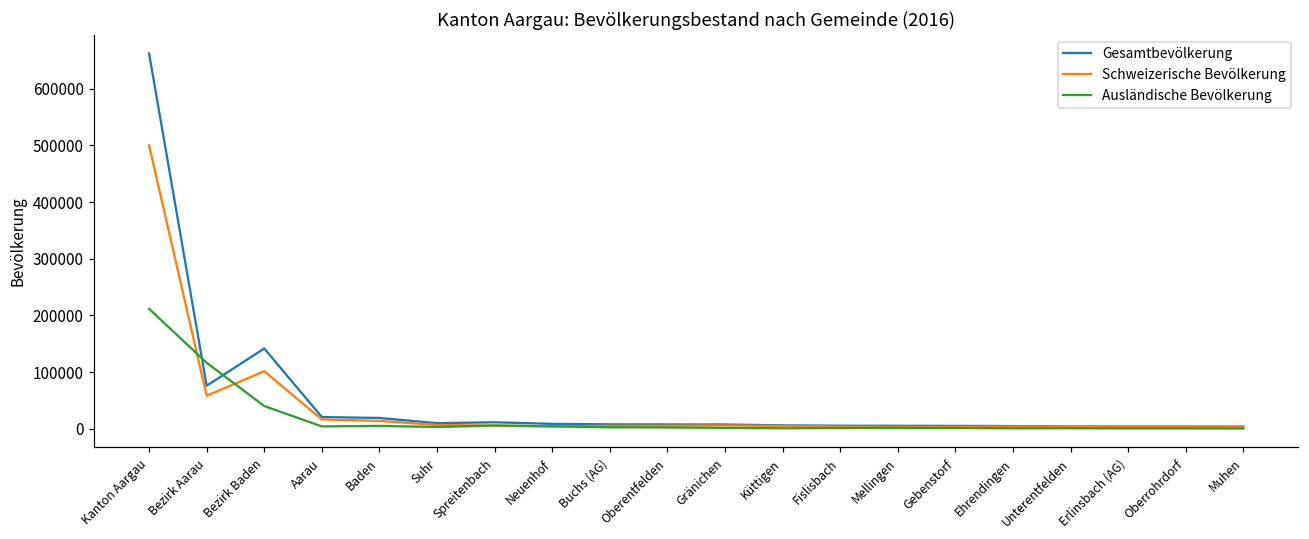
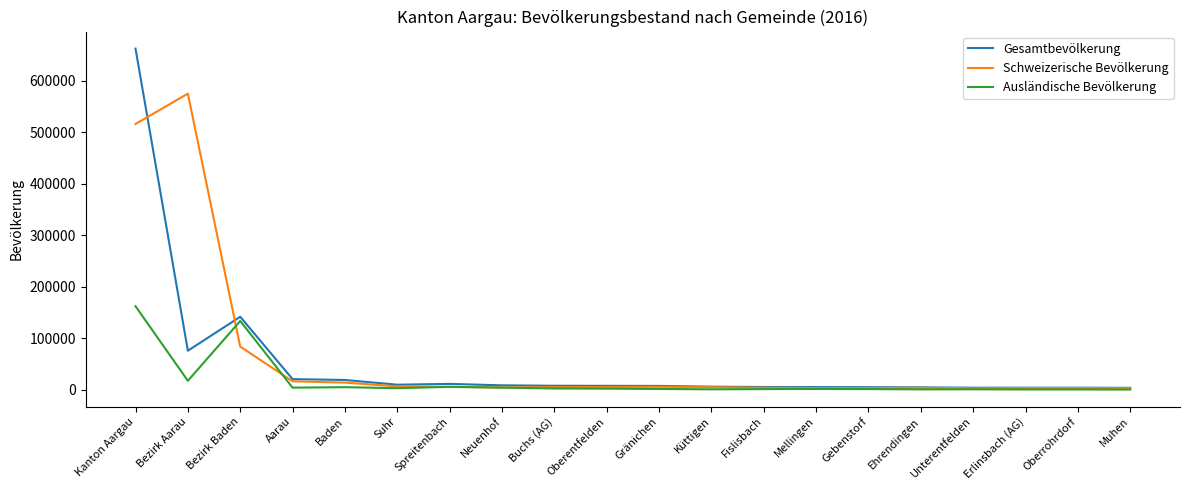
Schweizerische Bevölkerung, Kanton Aargau: 500000 -> 520000
Ausländische Bevölkerung, Kanton Aargau: 210000 -> 160000
Schweizerische Bevölkerung, Bezirk Aarau: 60000 -> 570000
Ausländische Bevölkerung, Bezirk Aarau: 120000 -> 20000
Schweizerische Bevölkerung, Bezirk Baden: 100000 -> 80000
Ausländische Bevölkerung, Bezirk Baden: 40000 -> 130000
